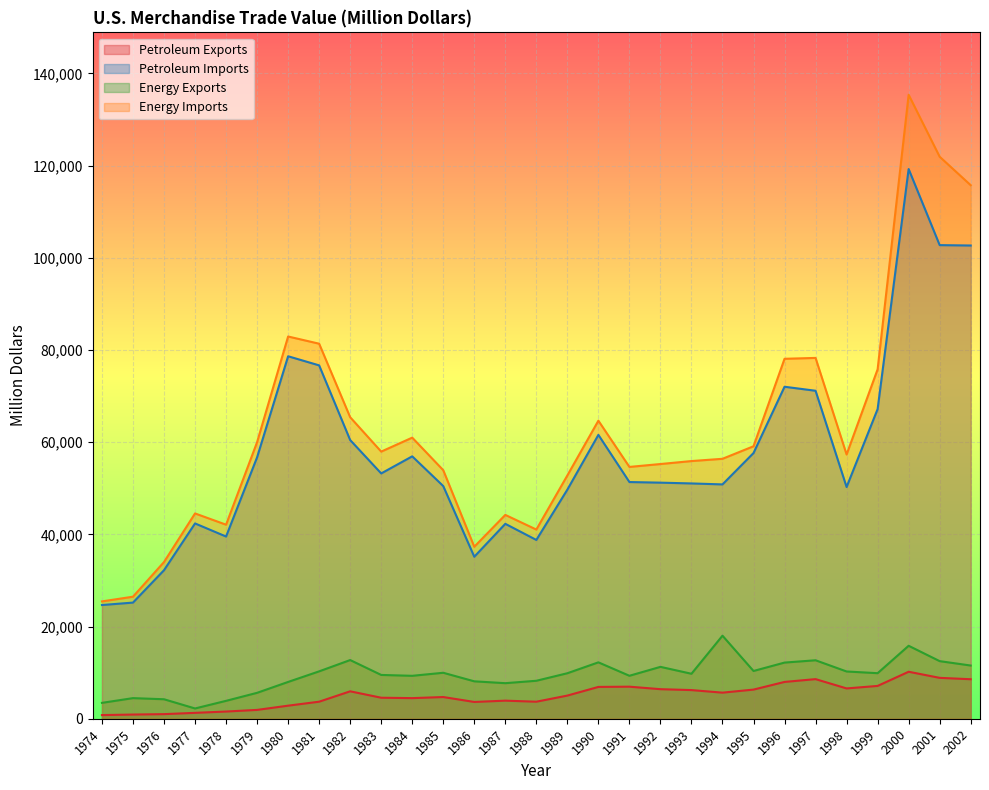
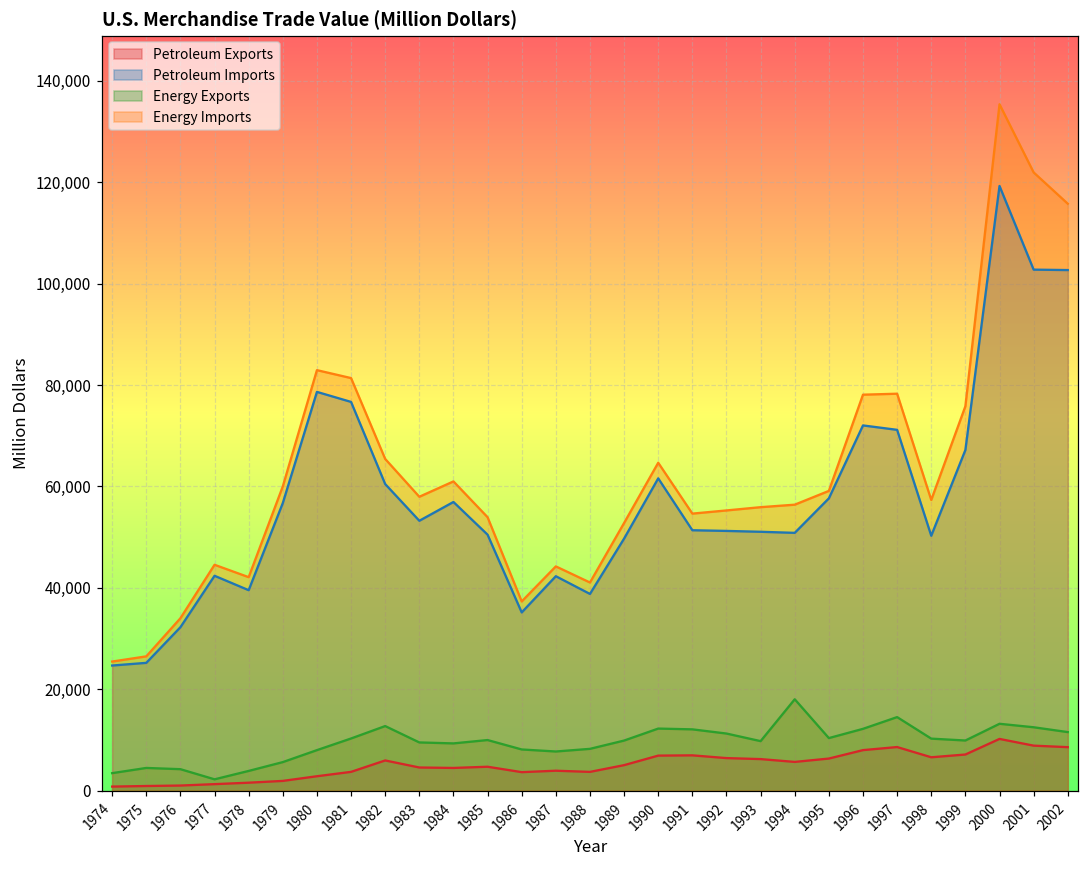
Energy Exports, 1991: 9,000 -> 12,000
Energy Exports, 1997: 13,000 -> 14,000
Energy Exports, 2000: 16,000 -> 13,000
